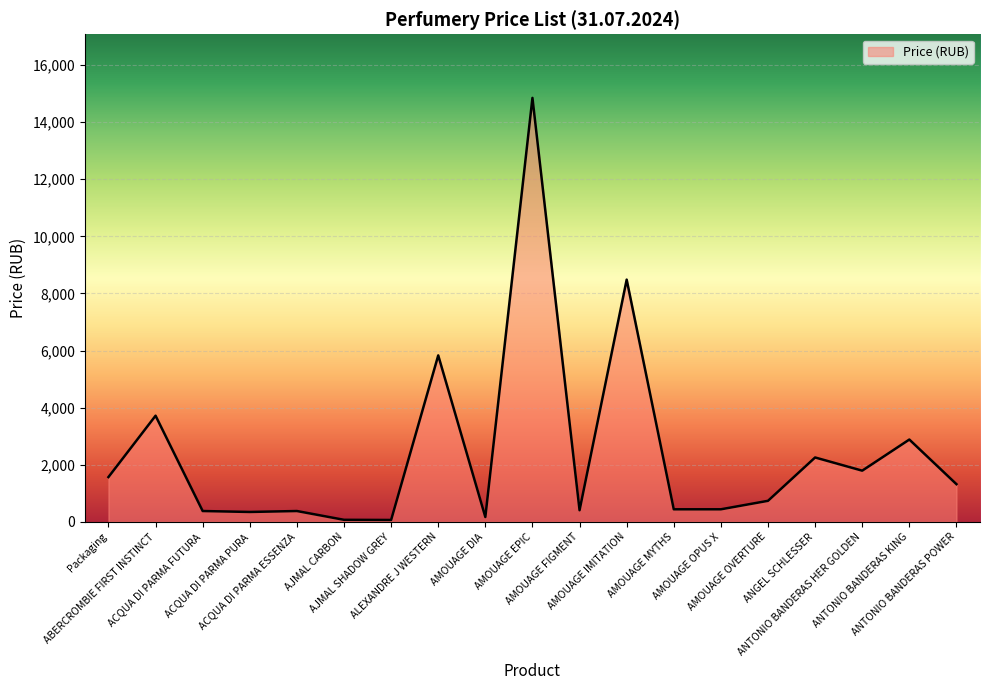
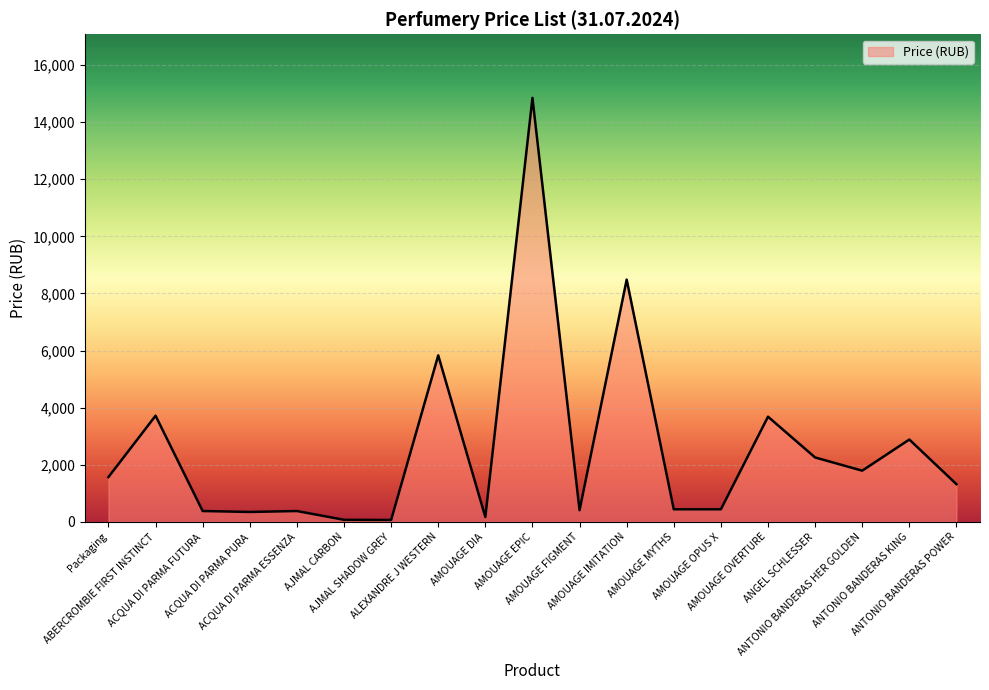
AMOUAGE OVERTURE: 700 -> 3,700
